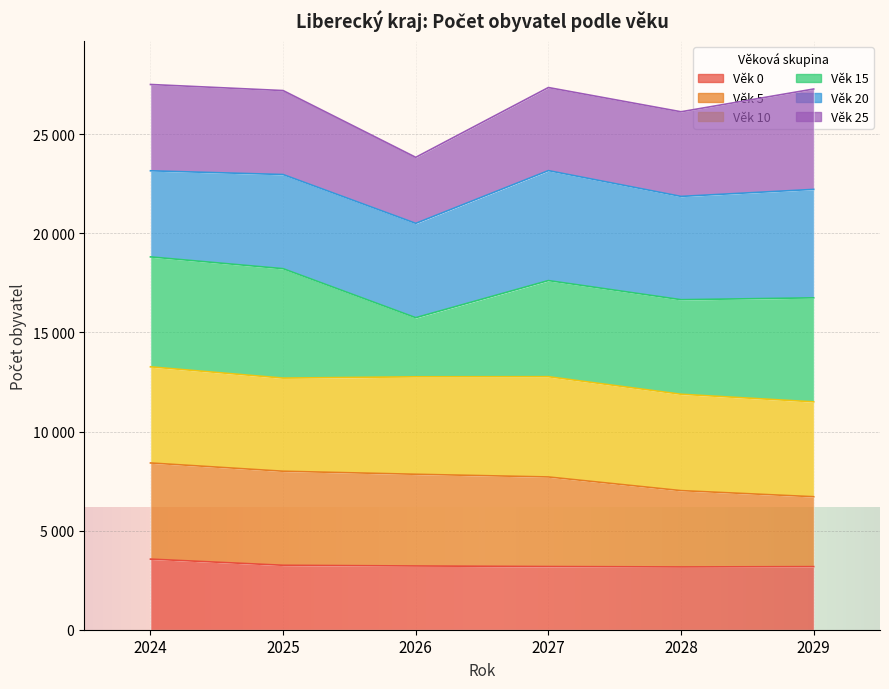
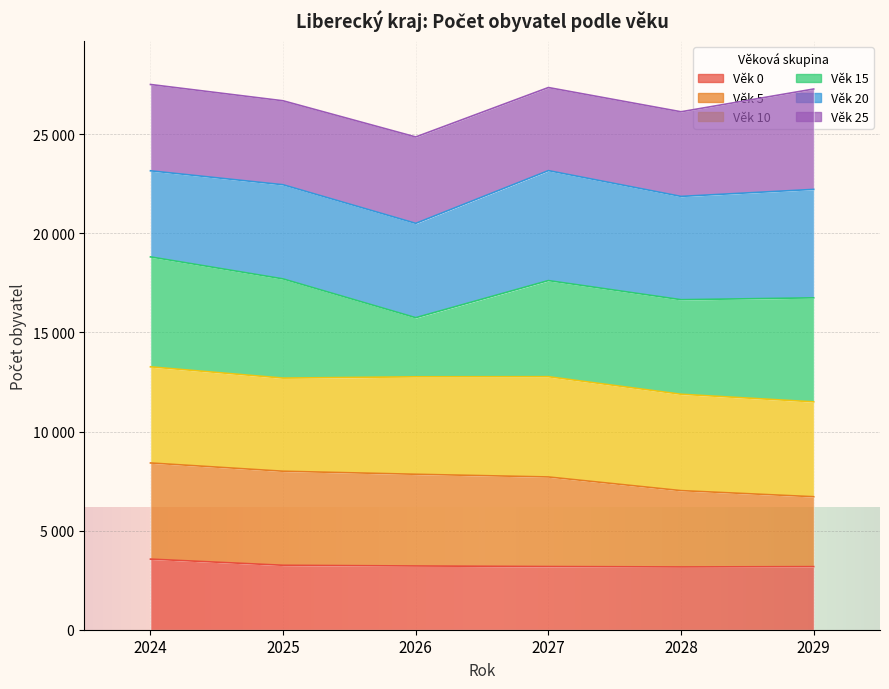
Věk 15, 2025: 5500 -> 5000
Věk 25, 2026: 3300 -> 4400
